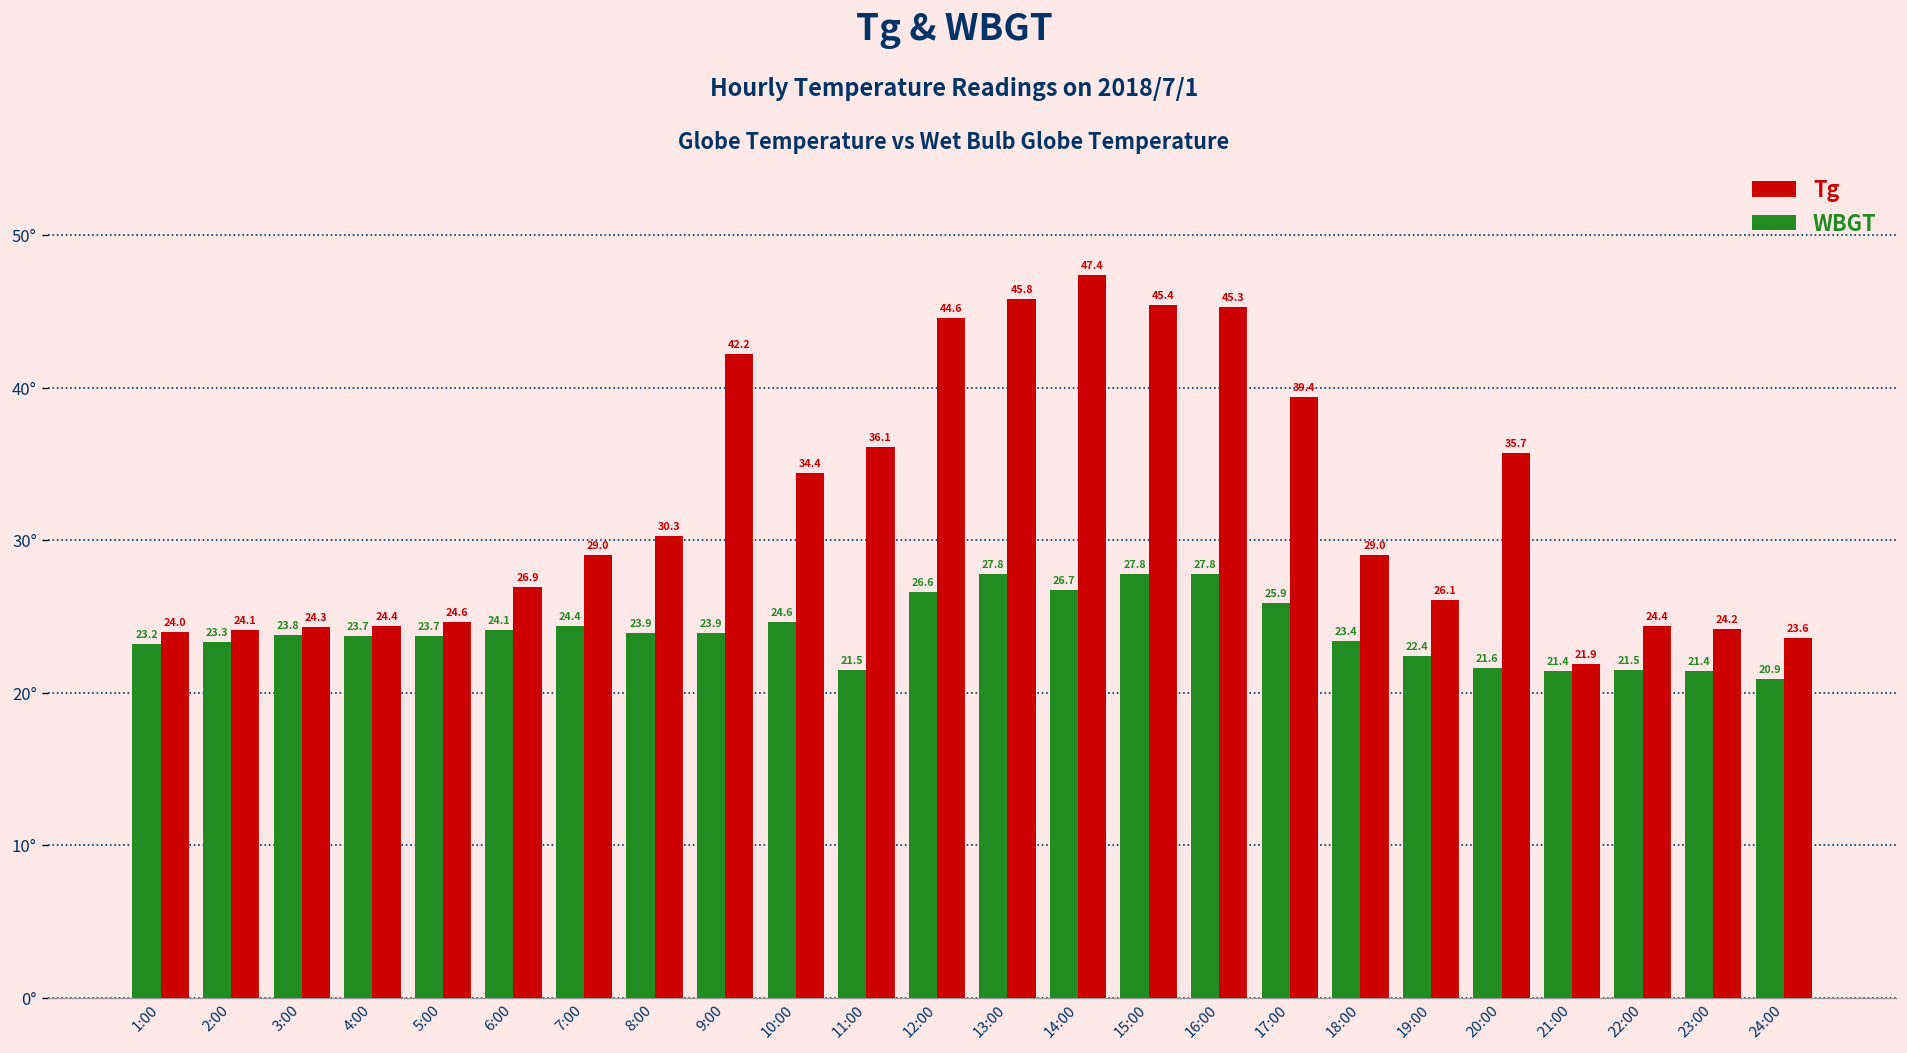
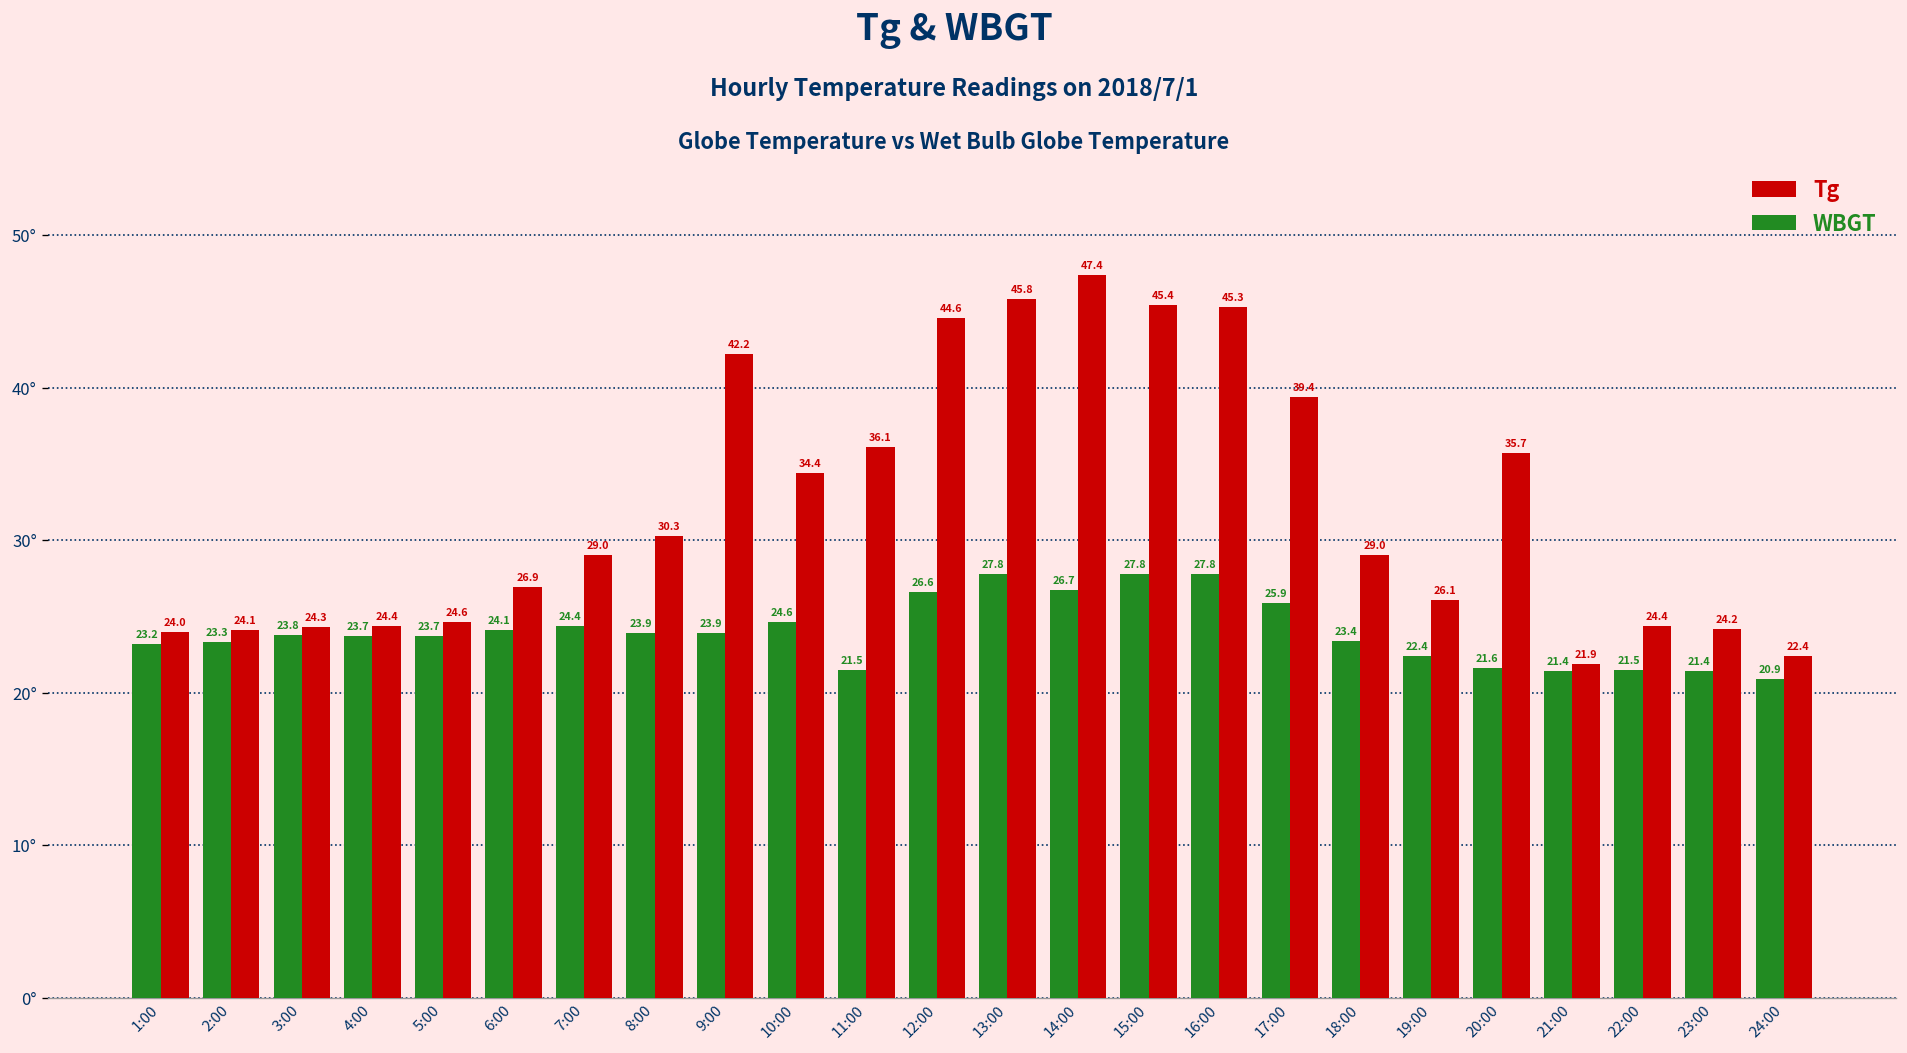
Tg, 24:00: 23.6 -> 22.4
